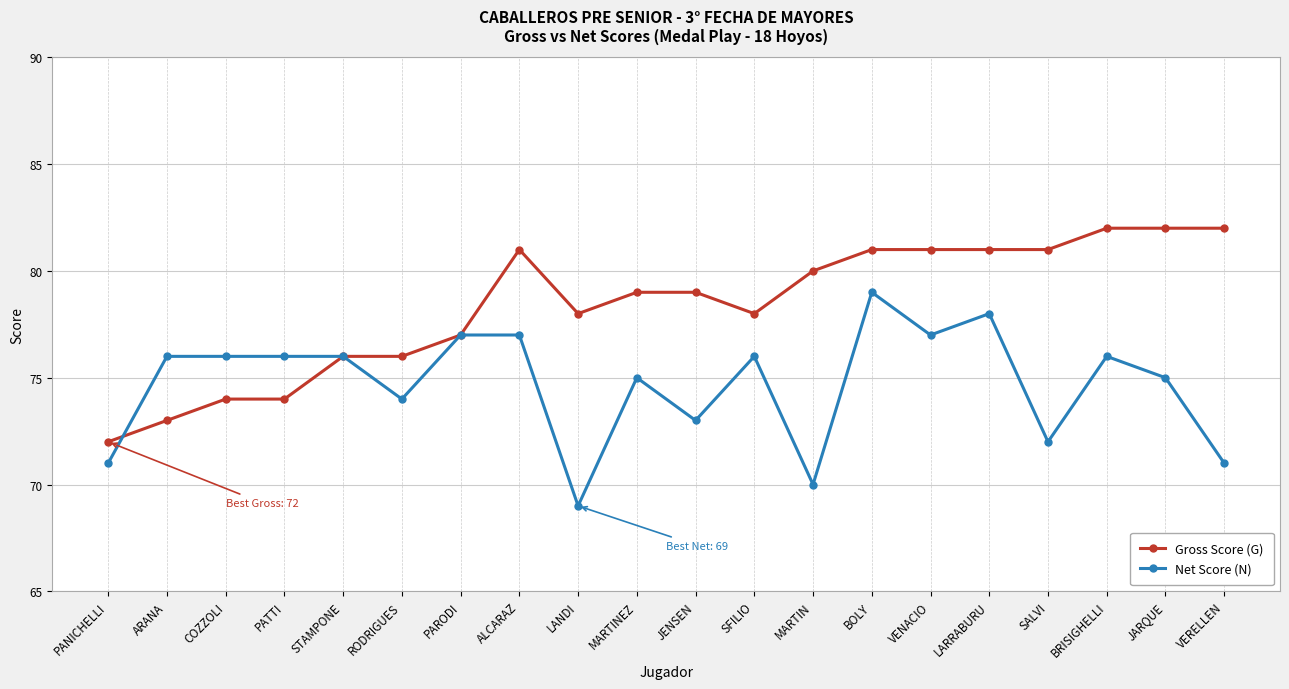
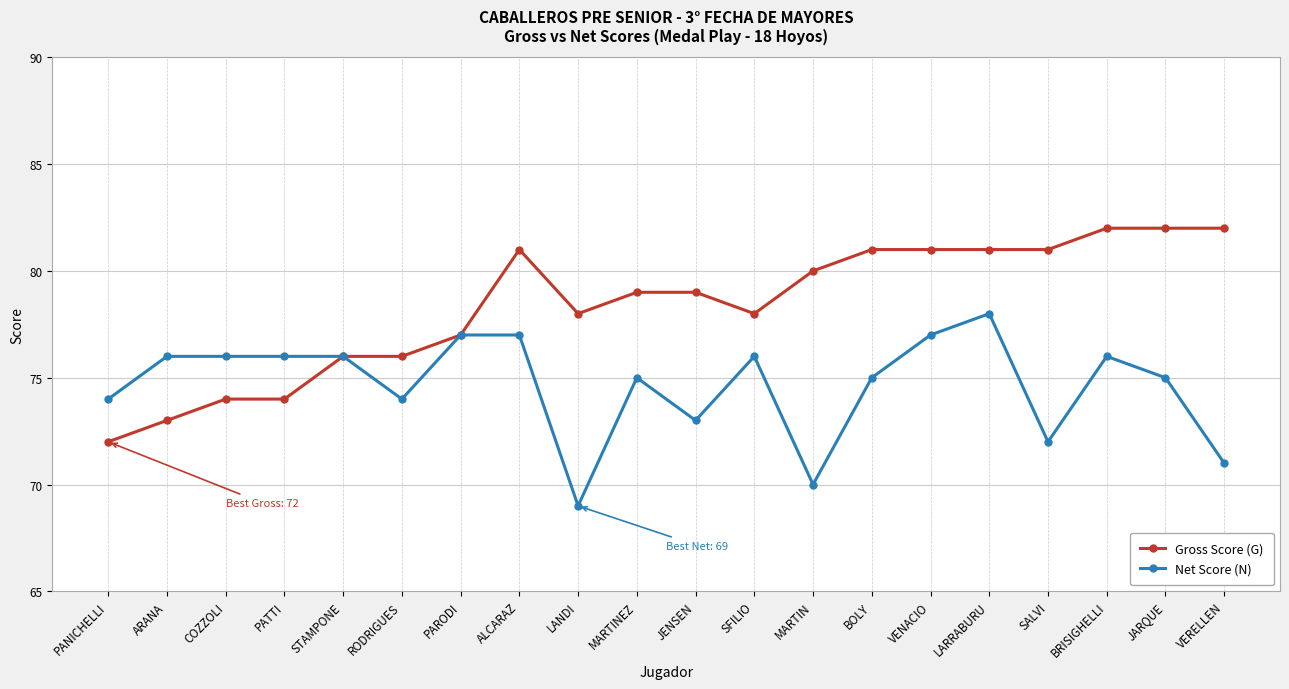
Net Score (N), PANICHELLI: 71 -> 74
Net Score (N), BOLY: 79 -> 75
